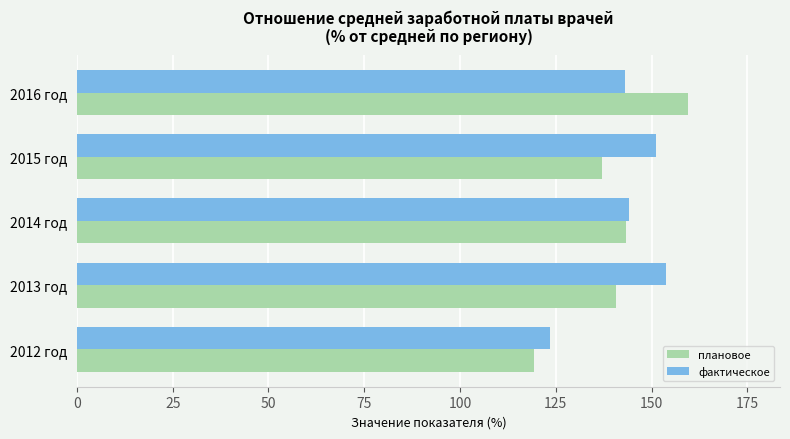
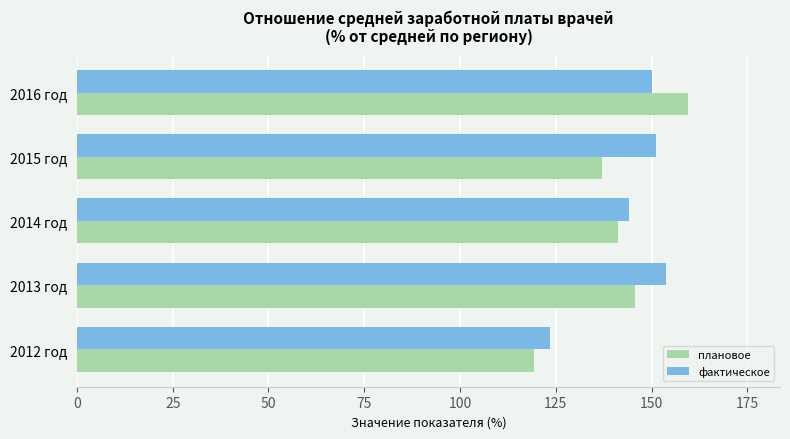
фактическое, 2016 год: 143 -> 150
плановое, 2014 год: 143 -> 141
плановое, 2013 год: 141 -> 146
